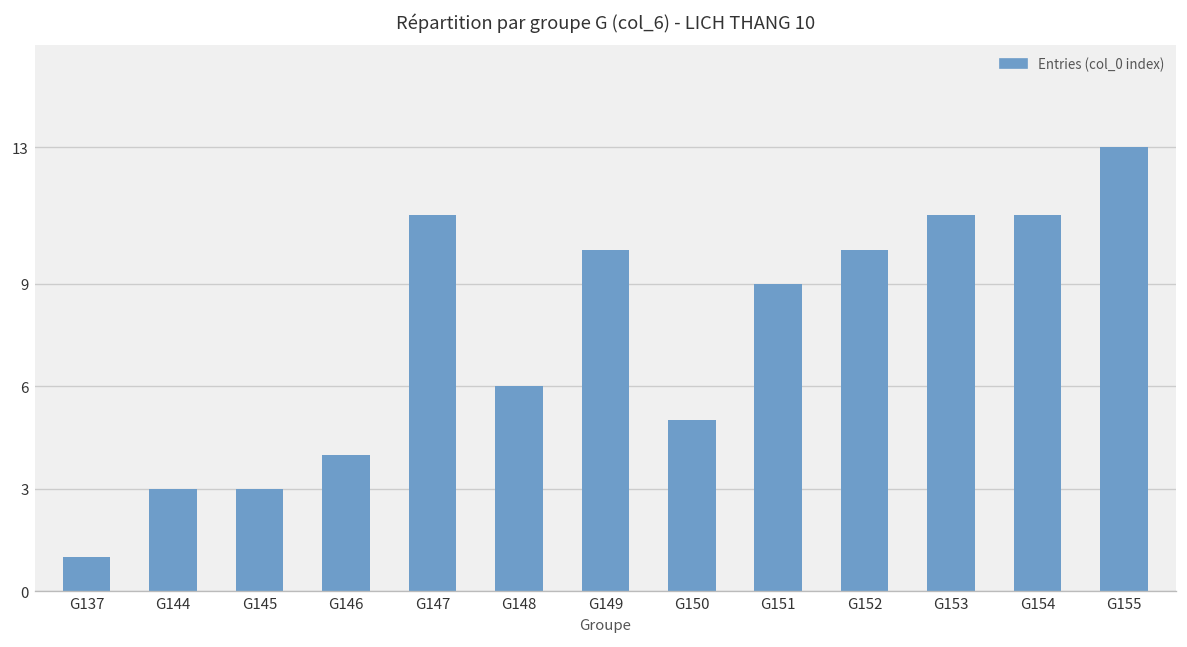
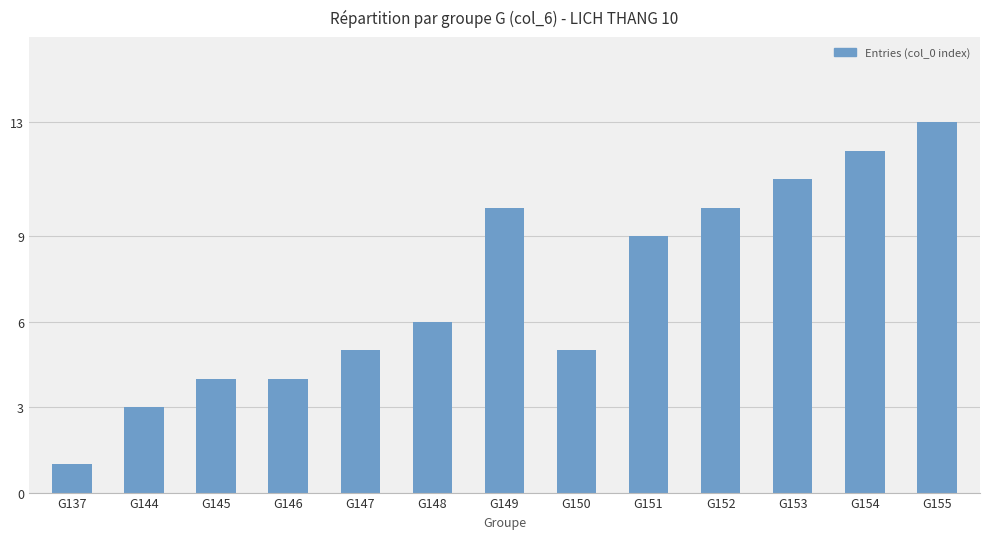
G145: 3 -> 4
G147: 11 -> 5
G154: 11 -> 12
